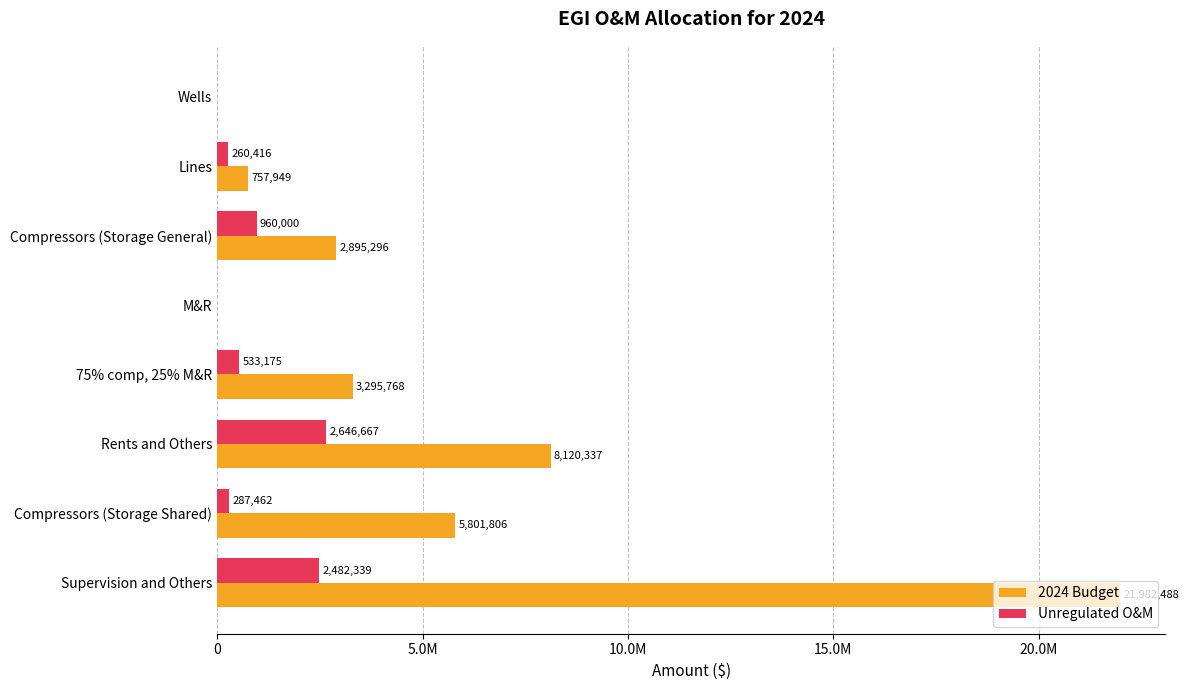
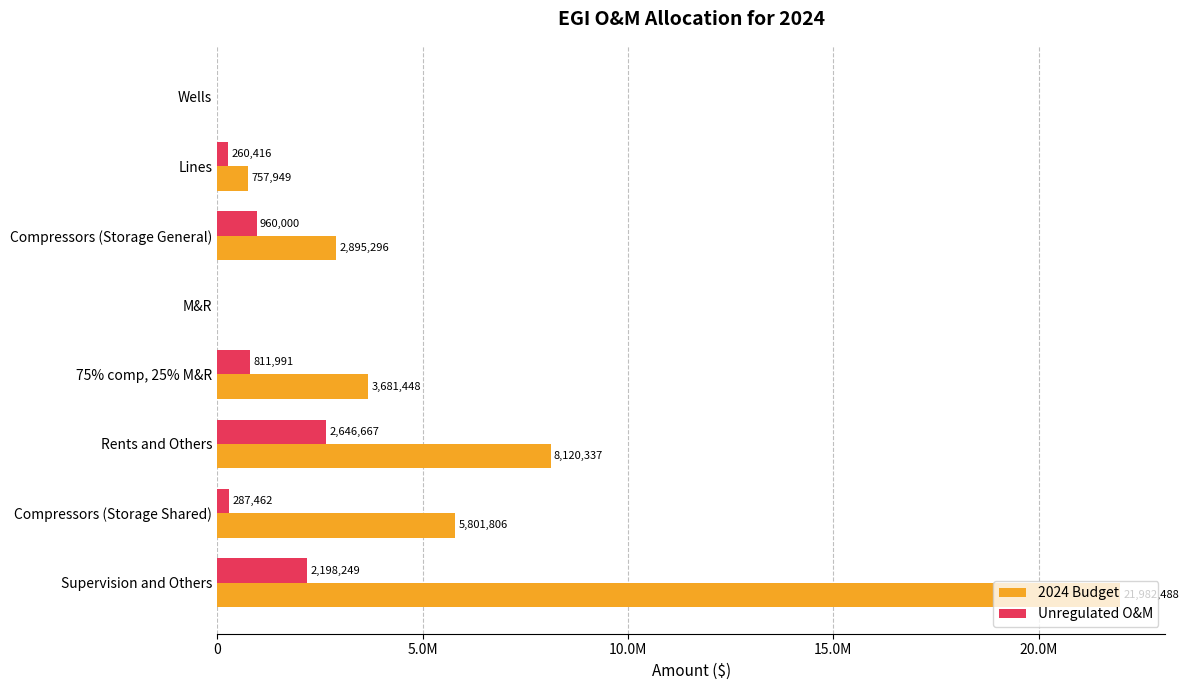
Unregulated O&M, 75% comp, 25% M&R: 533,175 -> 811,991
2024 Budget, 75% comp, 25% M&R: 3,295,768 -> 3,681,448
Unregulated O&M, Supervision and Others: 2,482,339 -> 2,198,249
